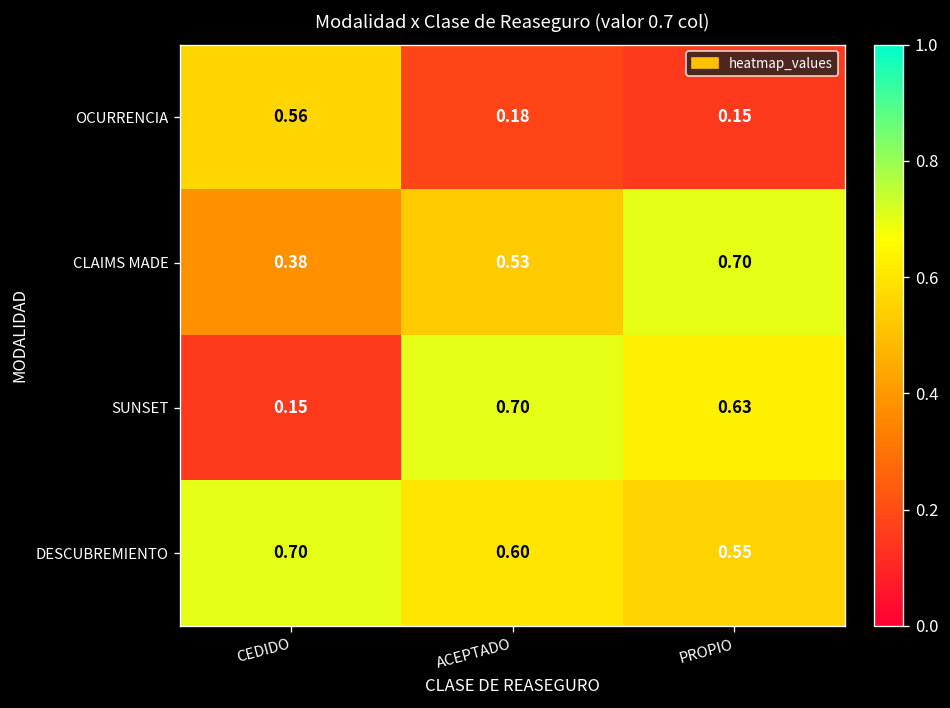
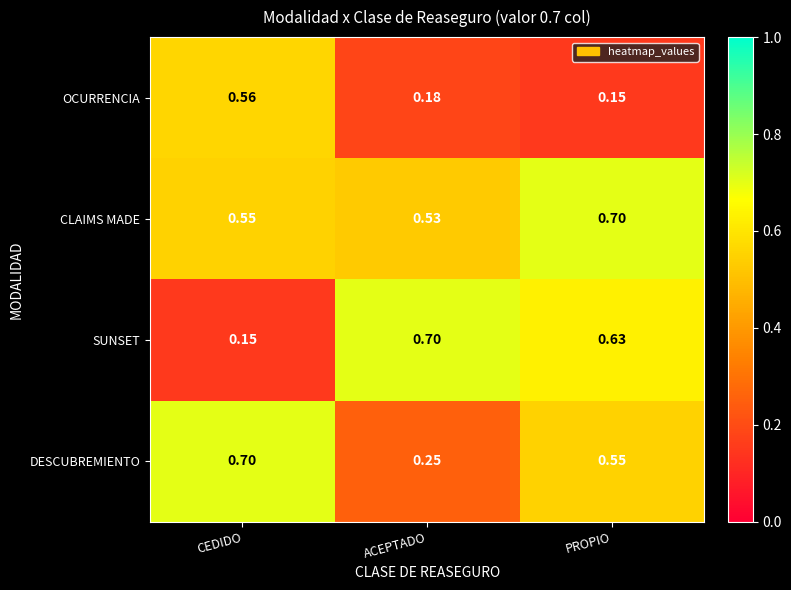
CLAIMS MADE, CEDIDO: 0.38 -> 0.55
DESCUBREMIENTO, ACEPTADO: 0.60 -> 0.25
